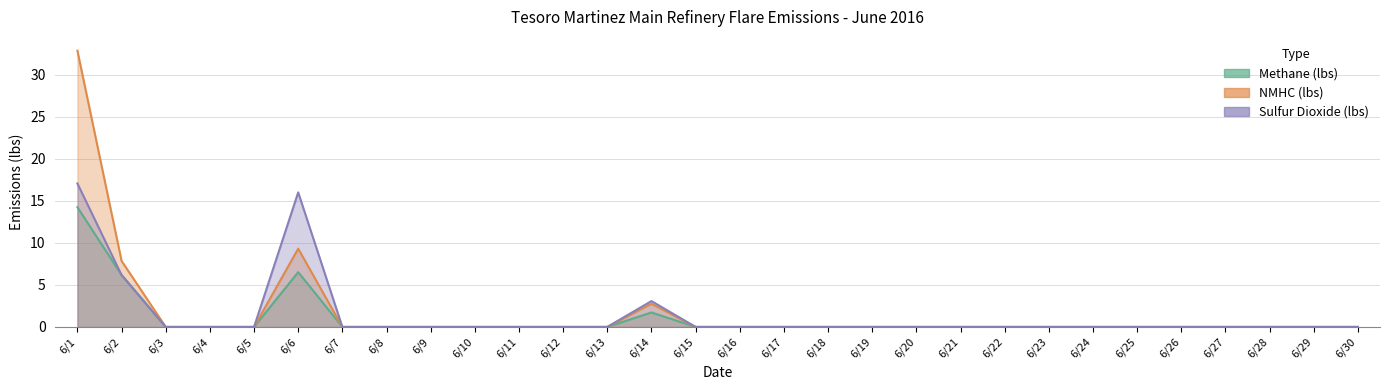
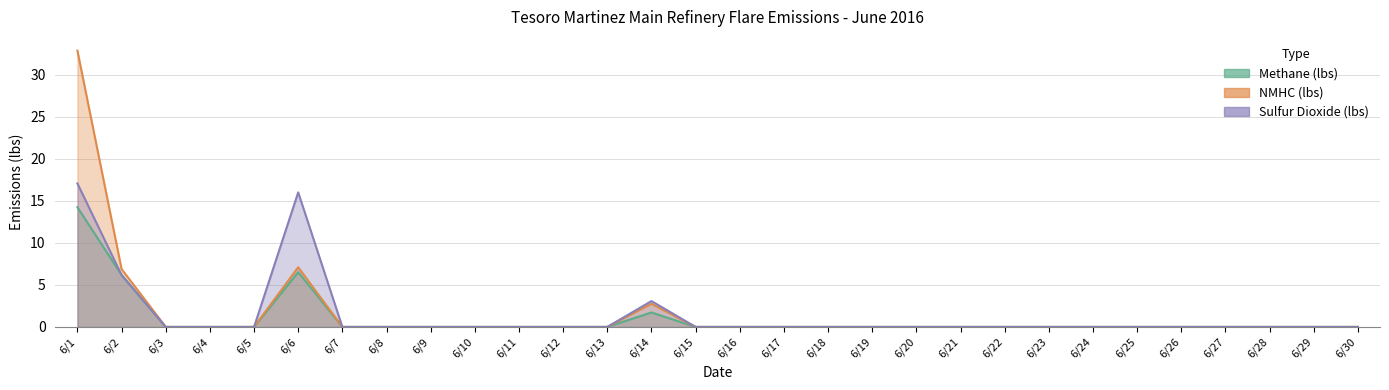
NMHC (lbs), 6/2: 8 -> 7
NMHC (lbs), 6/6: 9 -> 7
